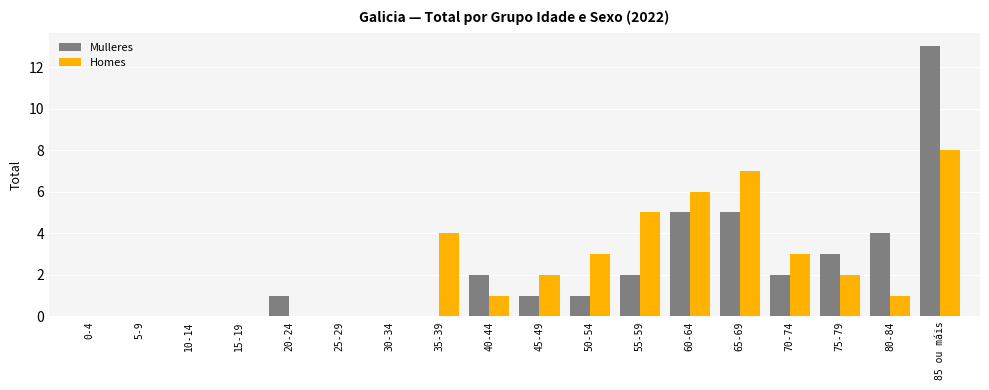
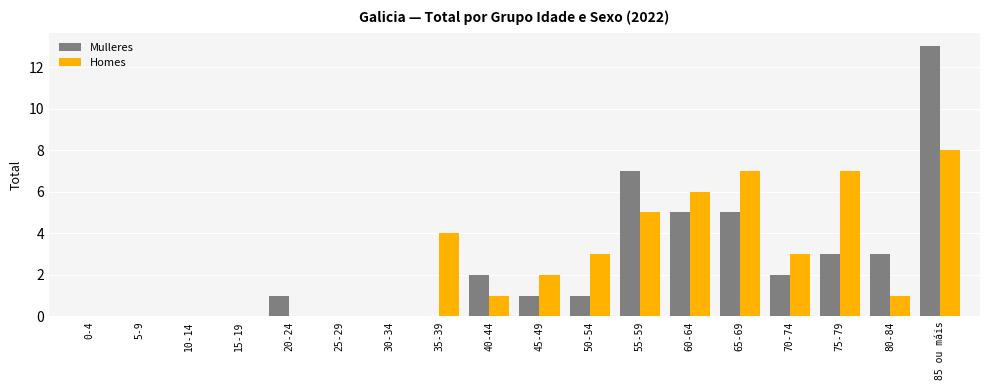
Mulleres, 55-59: 2 -> 7
Homes, 75-79: 2 -> 7
Mulleres, 80-84: 4 -> 3
